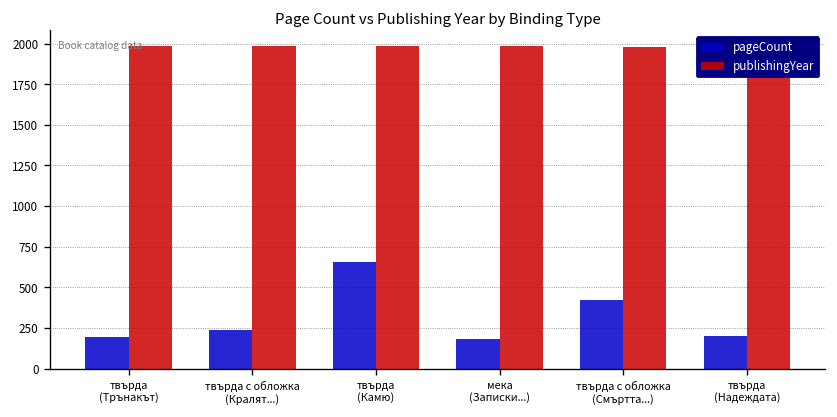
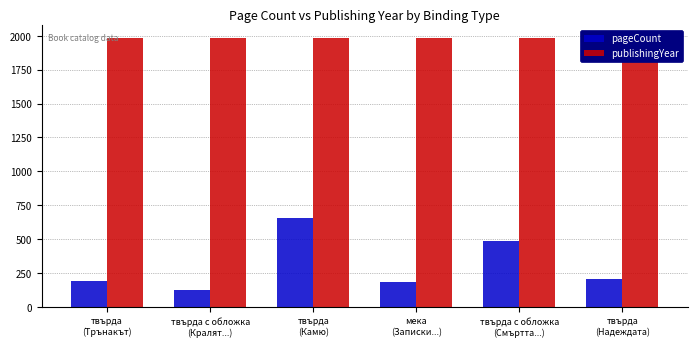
pageCount, твърда с обложка (Кралят...): 240 -> 120
pageCount, твърда с обложка (Смъртта...): 420 -> 490
